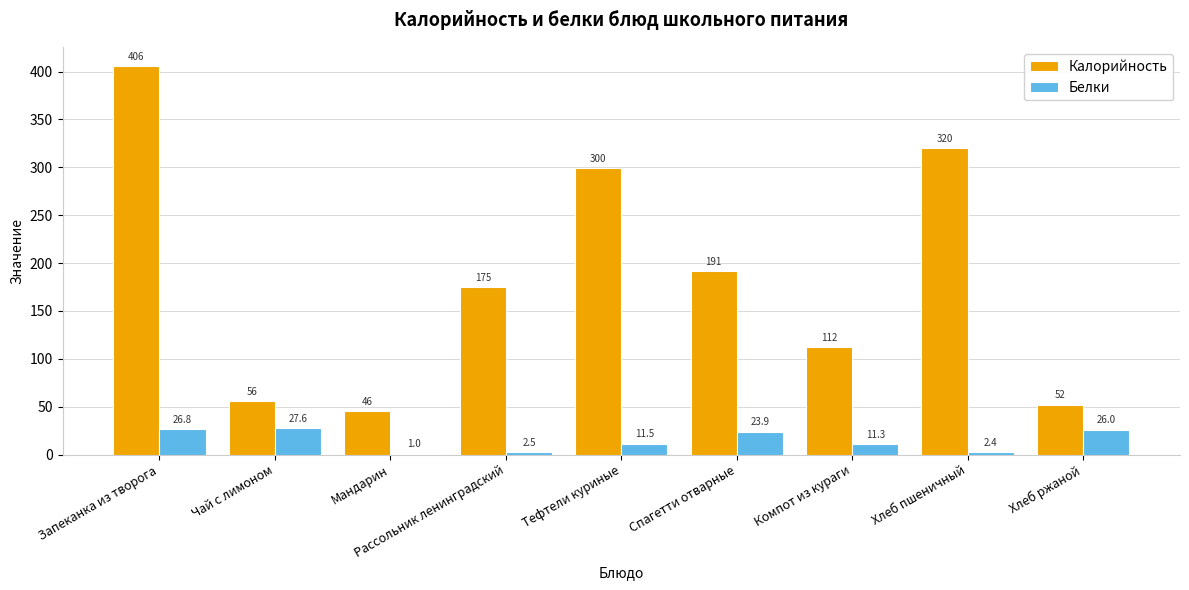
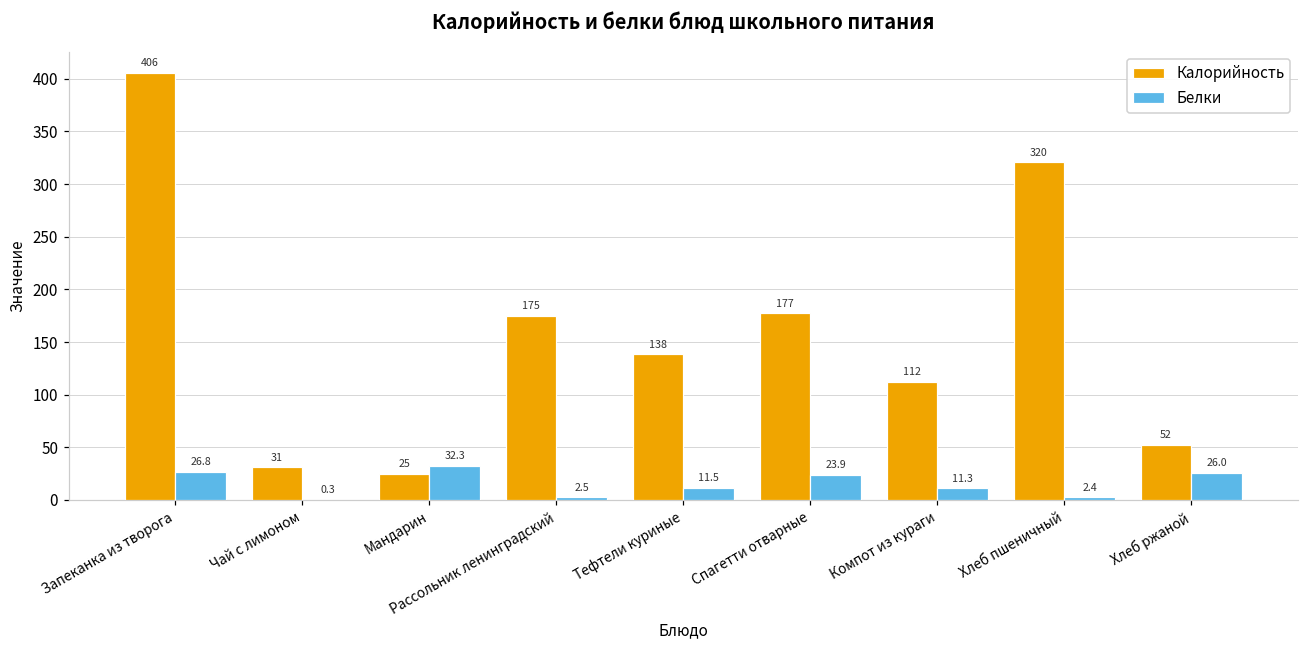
Калорийность, Чай с лимоном: 56 -> 31
Белки, Чай с лимоном: 27.6 -> 0.3
Калорийность, Мандарин: 46 -> 25
Белки, Мандарин: 1.0 -> 32.3
Калорийность, Тефтели куриные: 300 -> 138
Калорийность, Спагетти отварные: 191 -> 177
